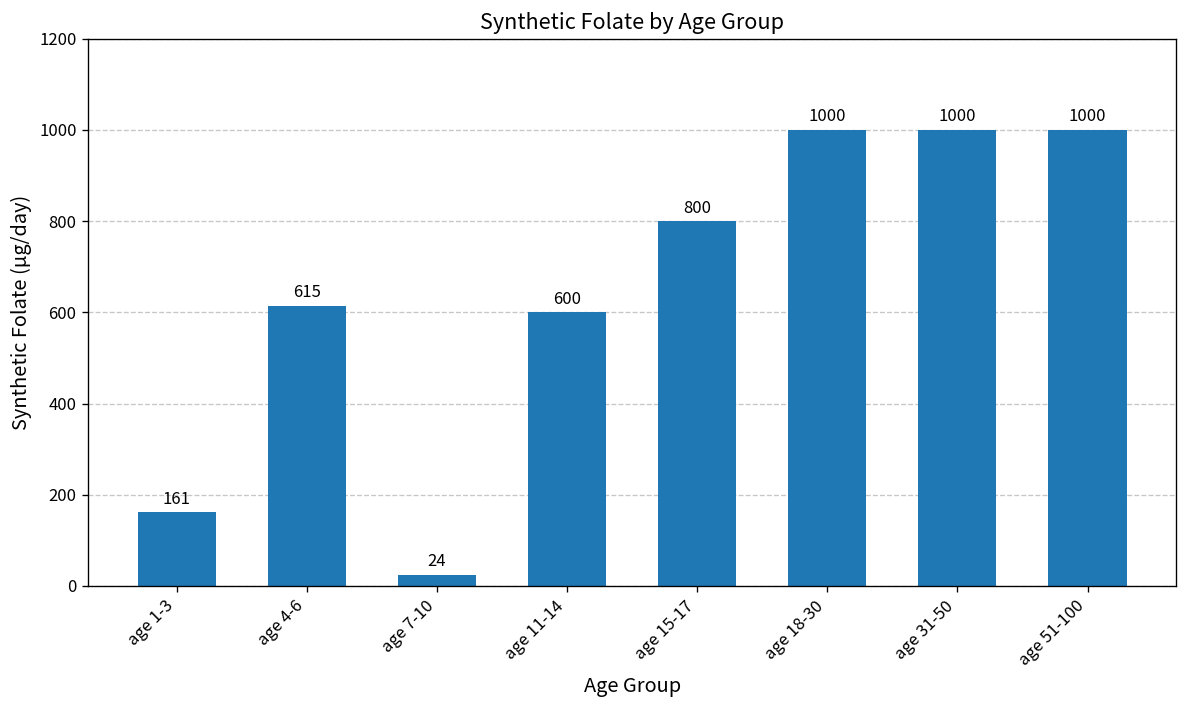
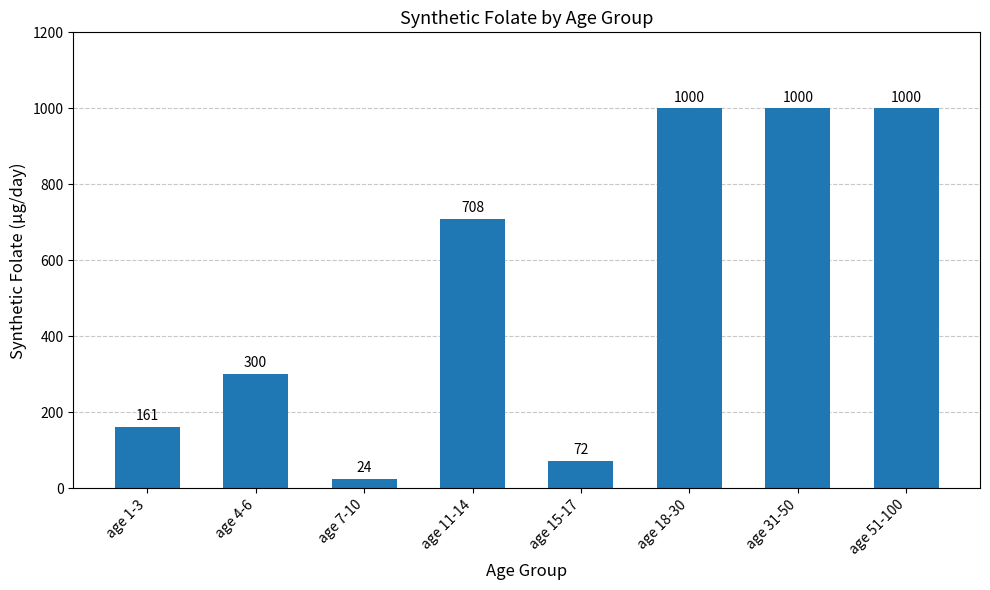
age 4-6: 615 -> 300
age 11-14: 600 -> 708
age 15-17: 800 -> 72
